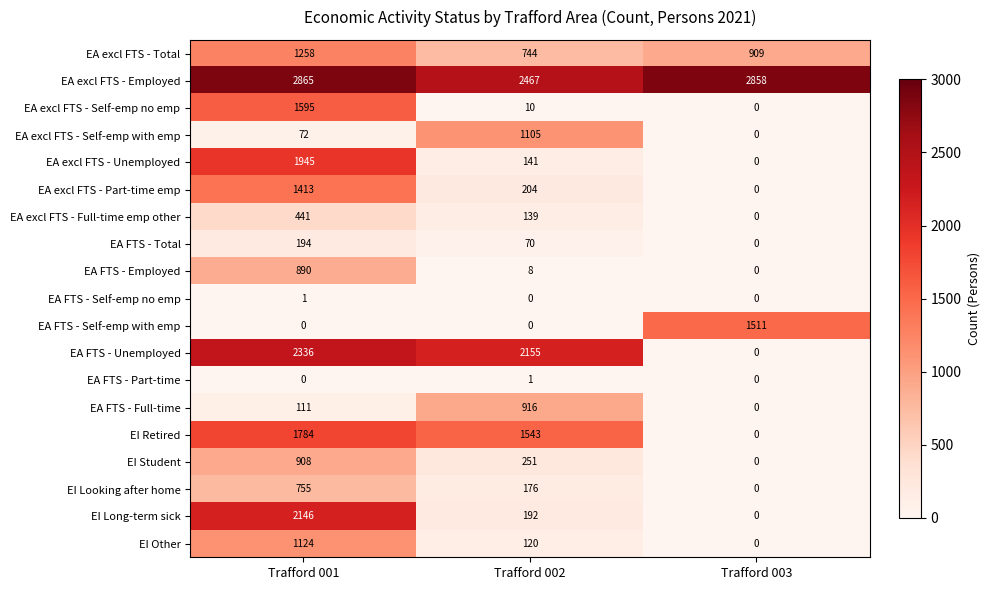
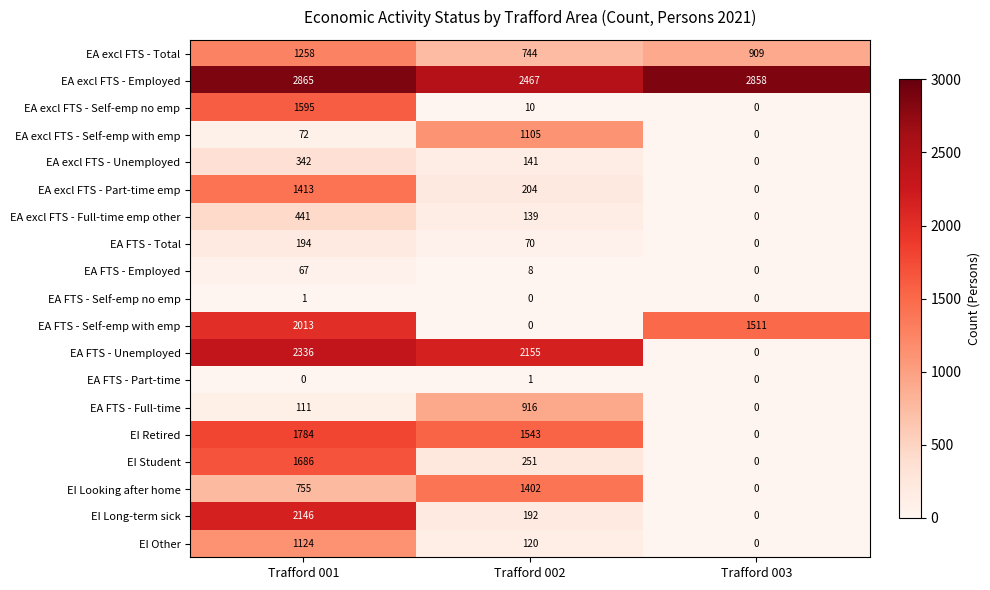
EA excl FTS - Unemployed, Trafford 001: 1945 -> 342
EA FTS - Employed, Trafford 001: 890 -> 67
EA FTS - Self-emp with emp, Trafford 001: 0 -> 2013
EI Student, Trafford 001: 908 -> 1686
EI Looking after home, Trafford 002: 176 -> 1402
